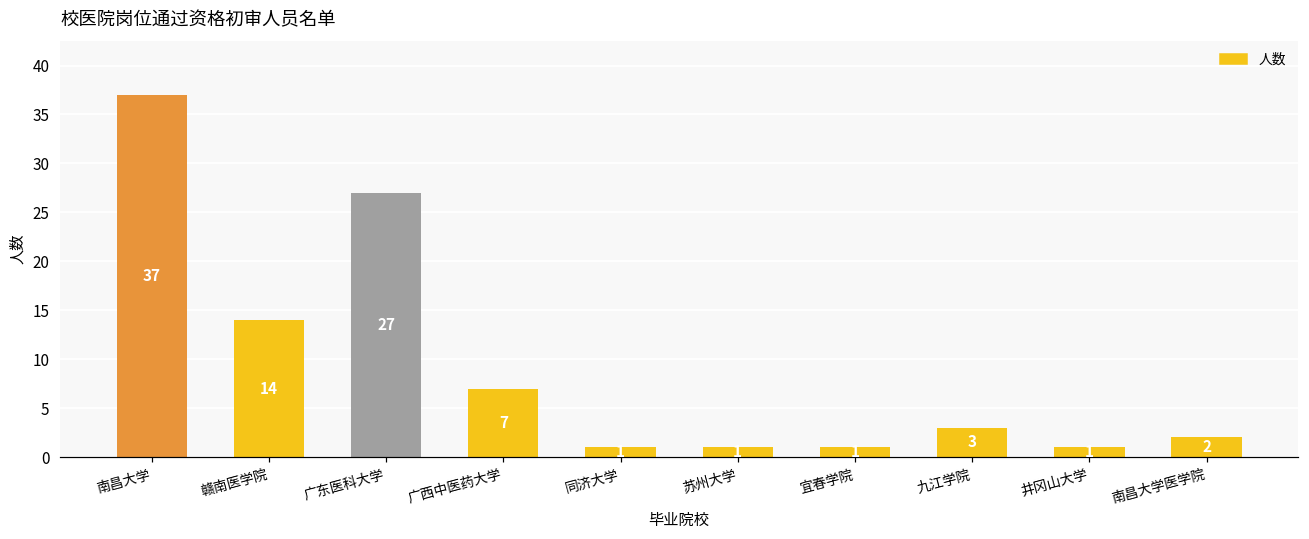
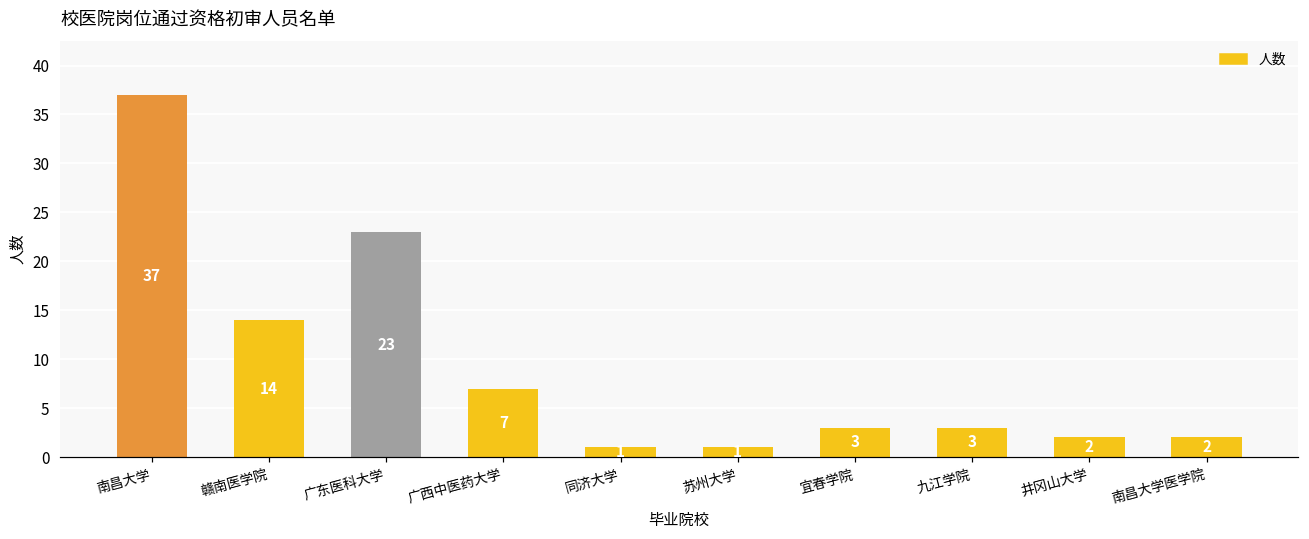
广东医科大学: 27 -> 23
宜春学院: 1 -> 3
井冈山大学: 1 -> 2
